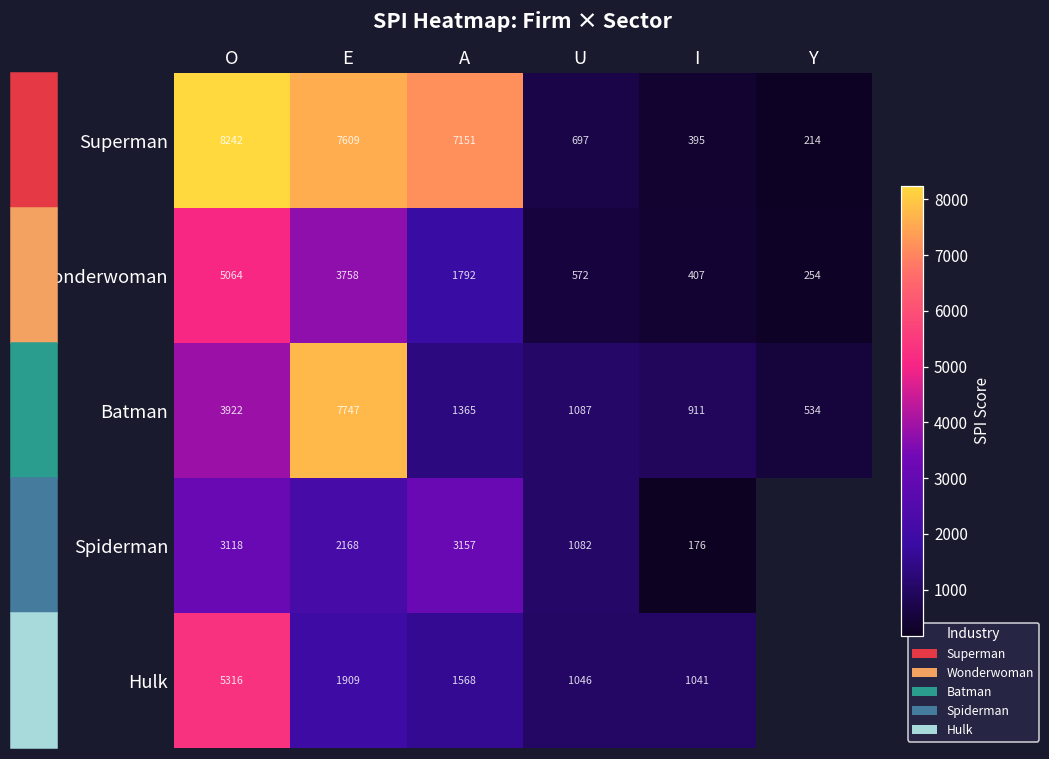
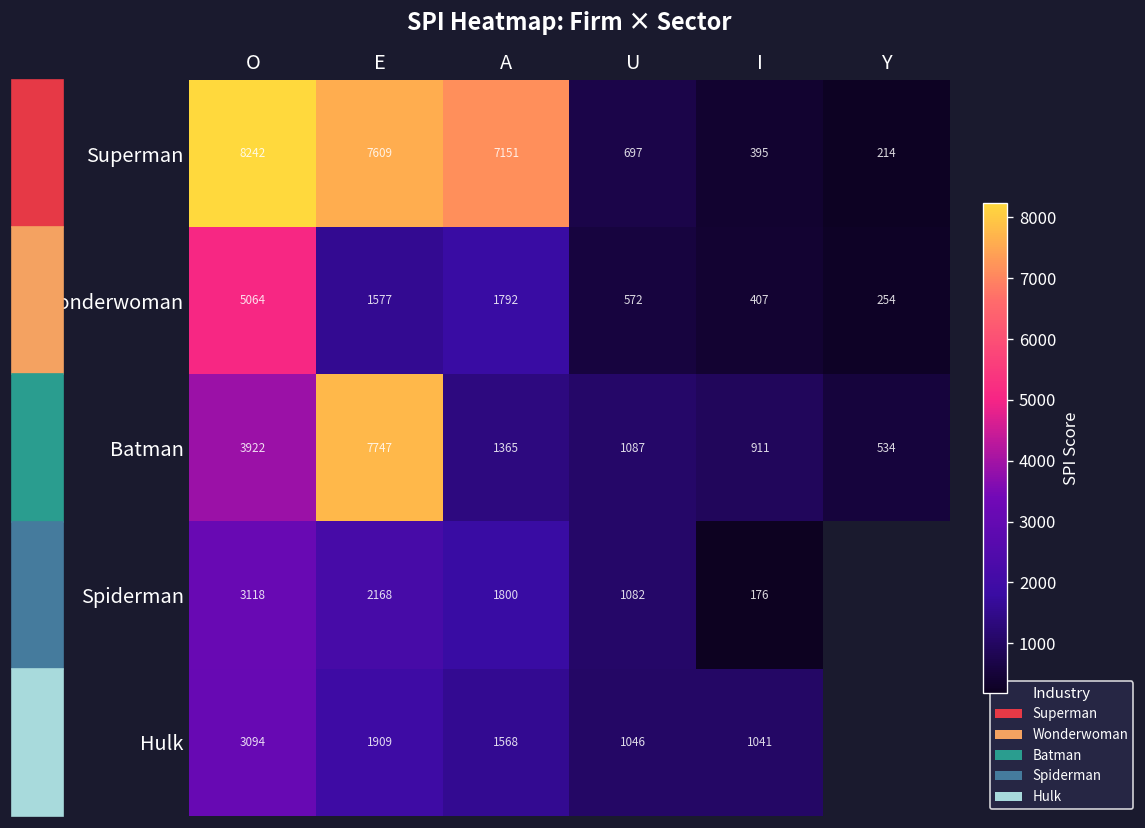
Wonderwoman, E: 3758 -> 1577
Spiderman, A: 3157 -> 1800
Hulk, O: 5316 -> 3094
